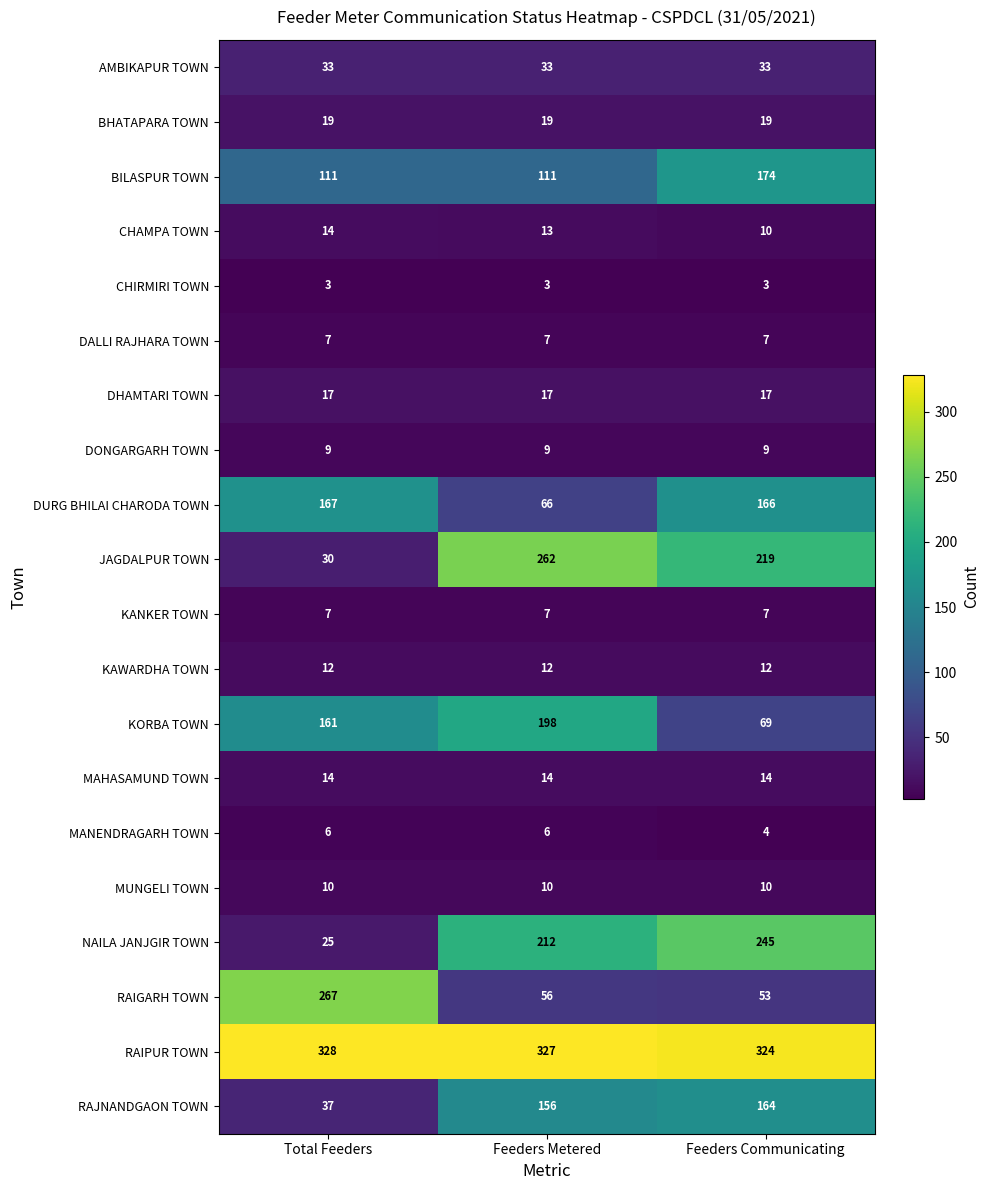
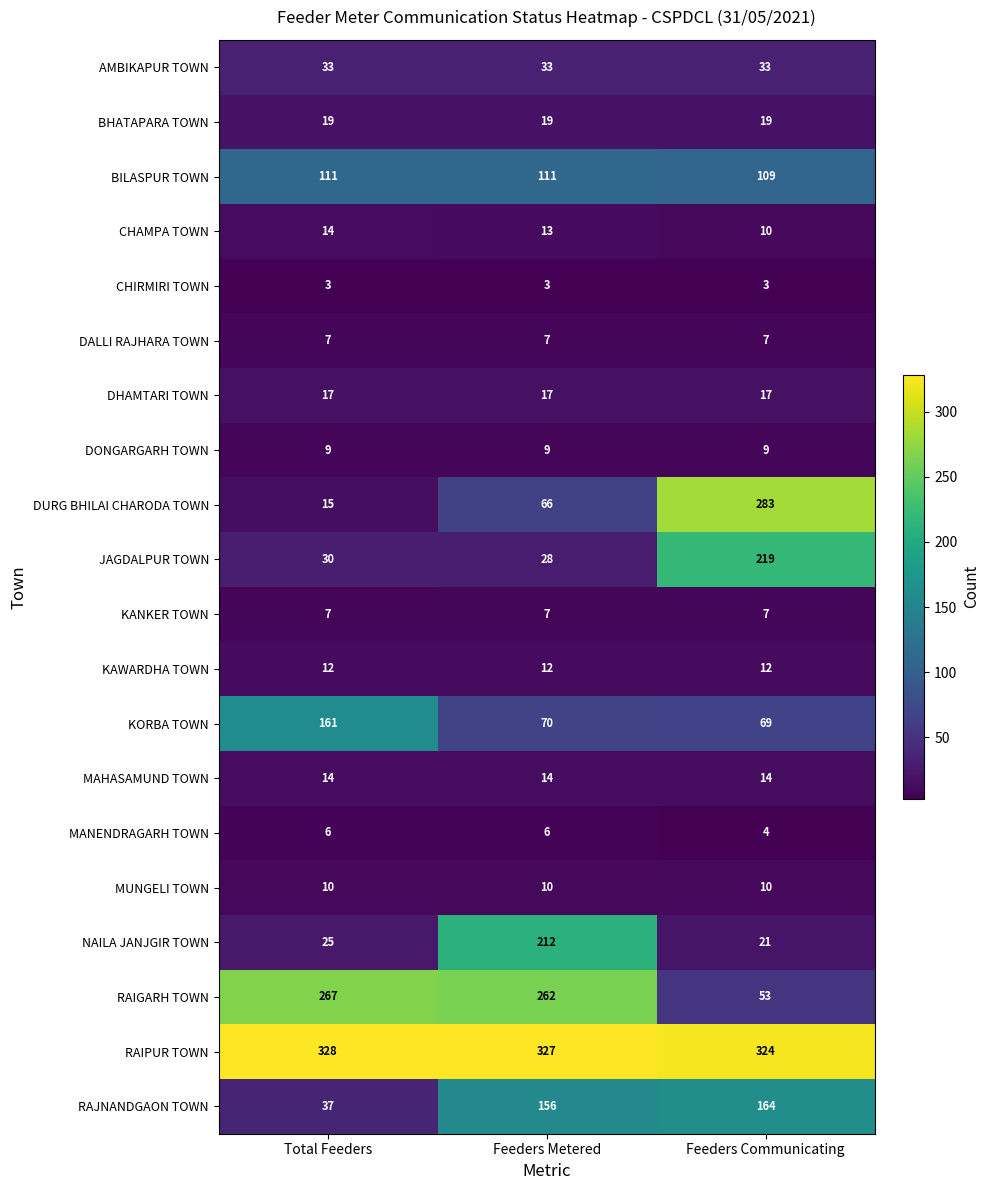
BILASPUR TOWN, Feeders Communicating: 174 -> 109
DURG BHILAI CHARODA TOWN, Total Feeders: 167 -> 15
DURG BHILAI CHARODA TOWN, Feeders Communicating: 166 -> 283
JAGDALPUR TOWN, Feeders Metered: 262 -> 28
KORBA TOWN, Feeders Metered: 198 -> 70
NAILA JANJGIR TOWN, Feeders Communicating: 245 -> 21
RAIGARH TOWN, Feeders Metered: 56 -> 262
